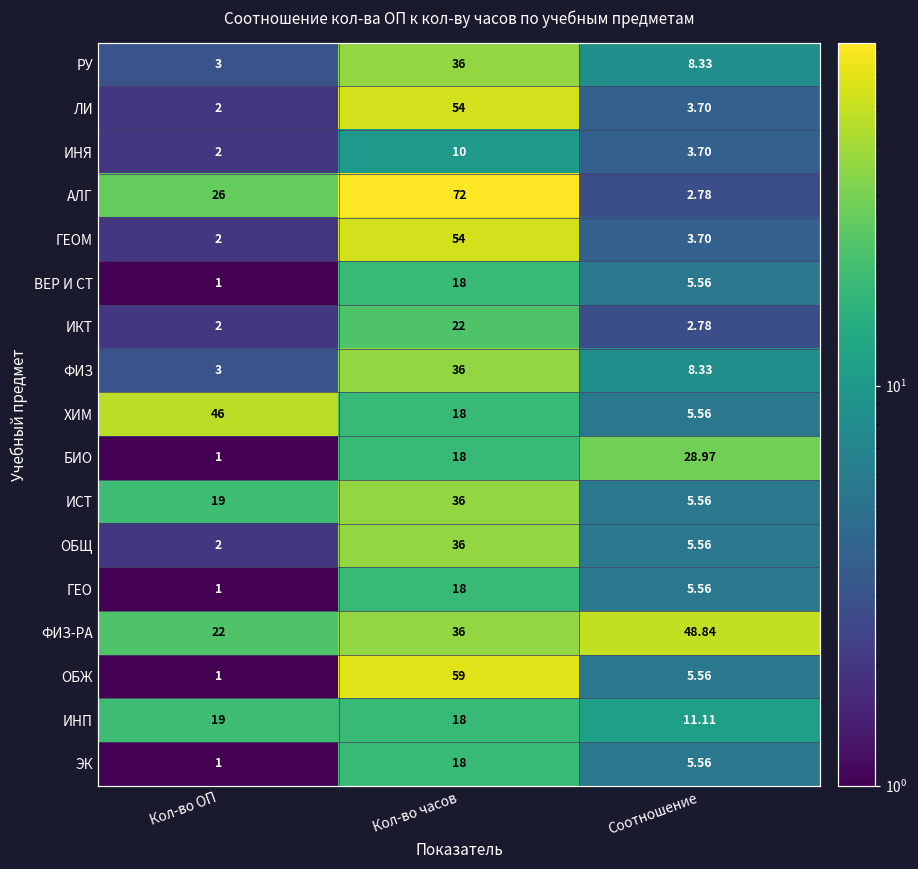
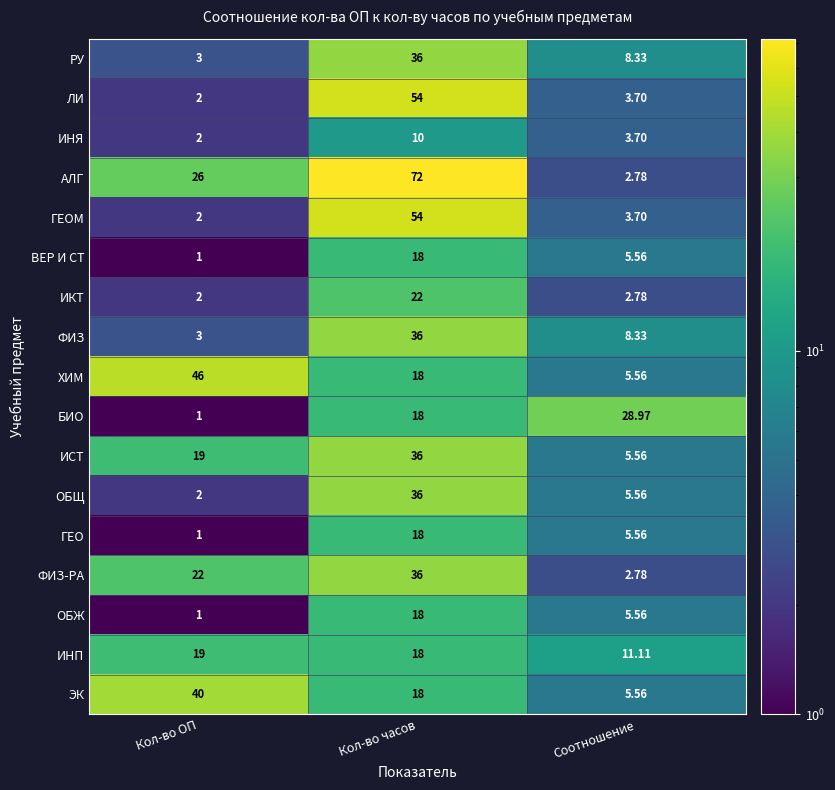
ФИЗ-РА, Соотношение: 48.84 -> 2.78
ОБЖ, Кол-во часов: 59 -> 18
ЭК, Кол-во ОП: 1 -> 40
